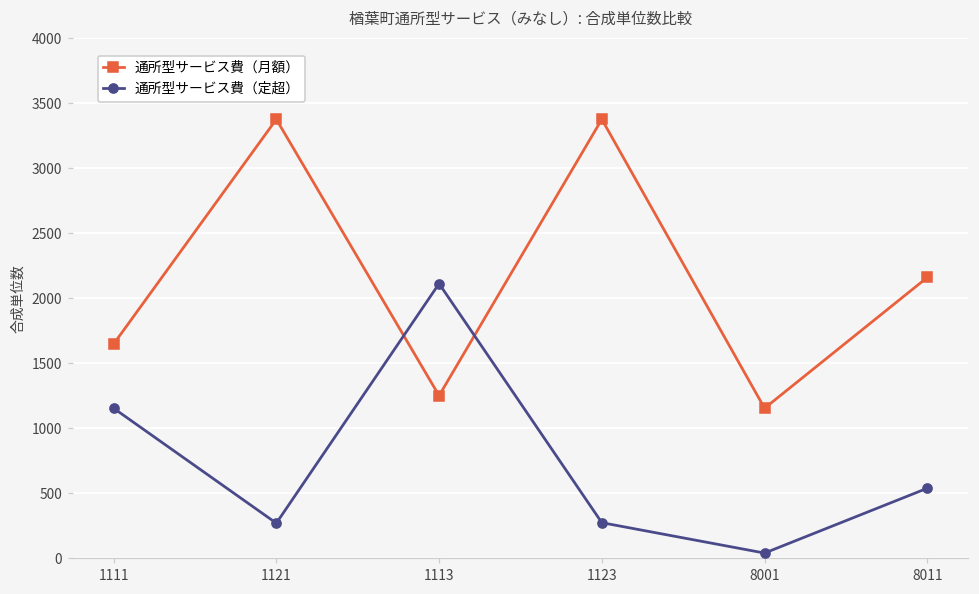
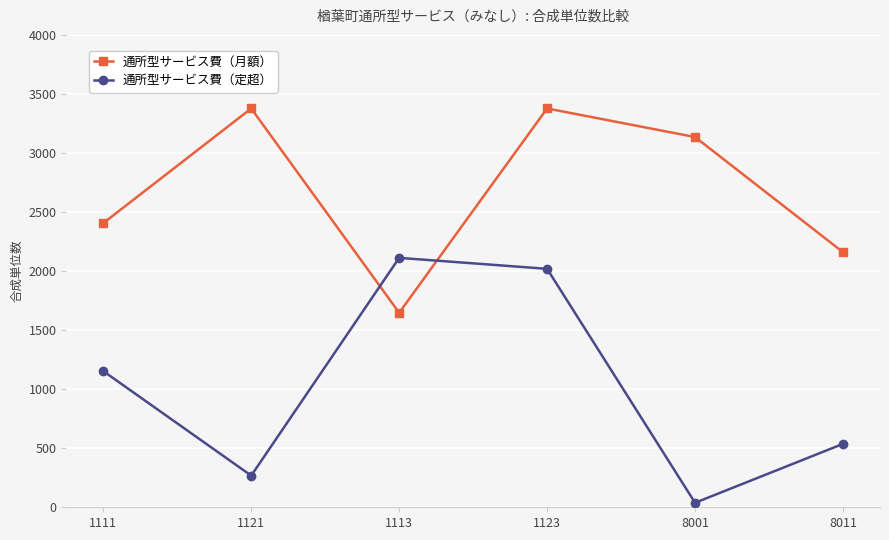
通所型サービス費（月額）, 1111: 1650 -> 2410
通所型サービス費（月額）, 1113: 1250 -> 1650
通所型サービス費（定超）, 1123: 270 -> 2020
通所型サービス費（月額）, 8001: 1150 -> 3140
